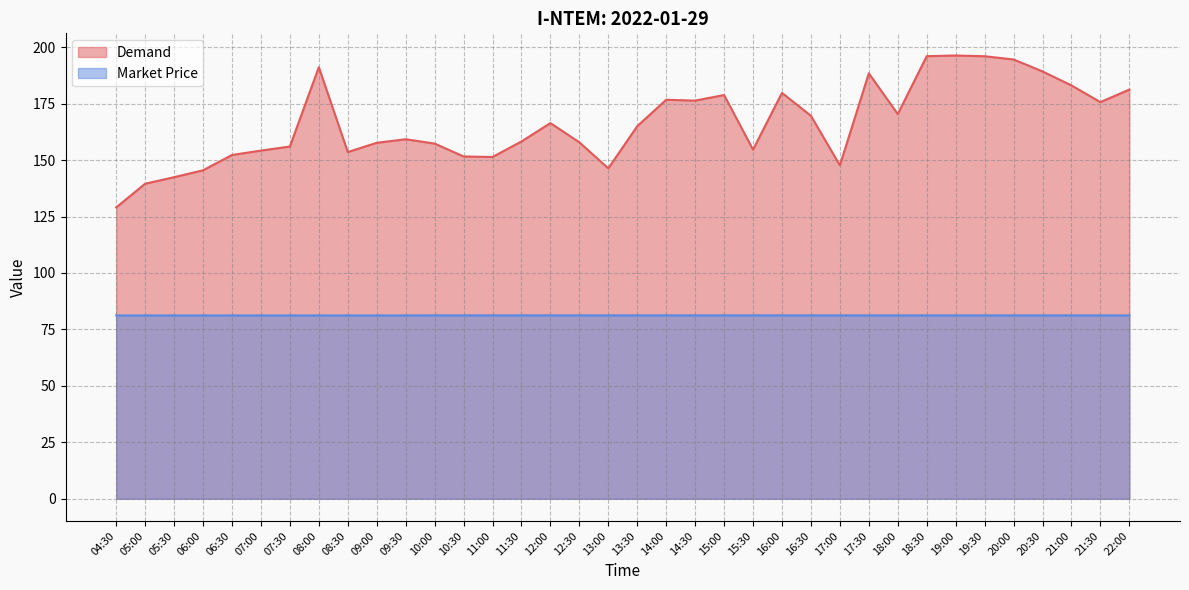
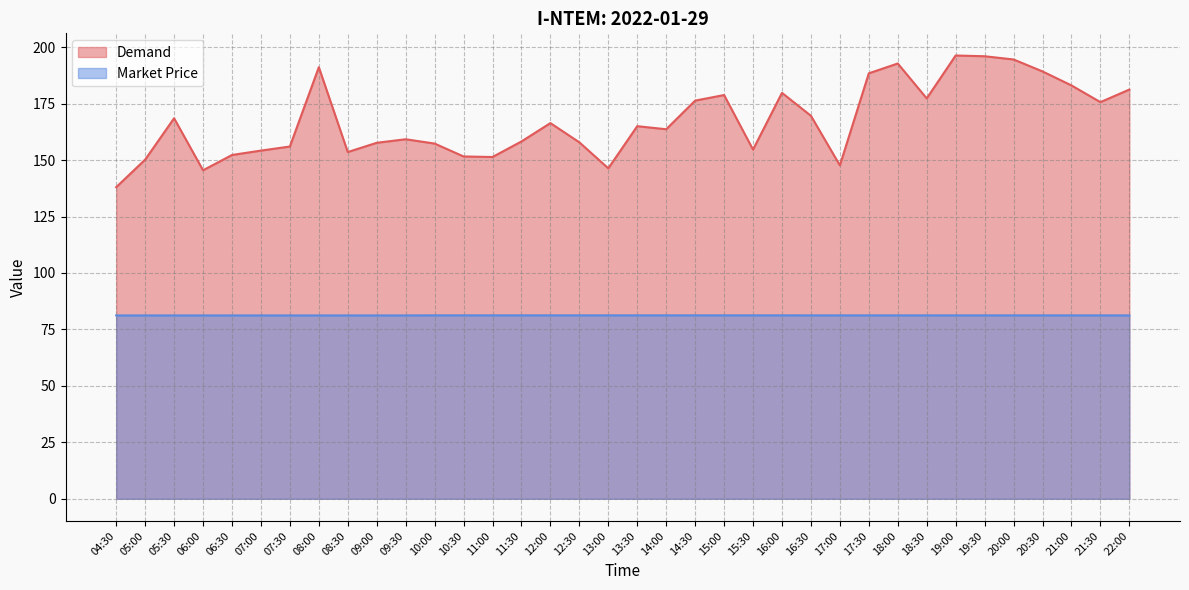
Demand, 04:30: 129 -> 138
Demand, 05:00: 140 -> 150
Demand, 05:30: 142 -> 169
Demand, 14:00: 177 -> 164
Demand, 18:00: 170 -> 193
Demand, 18:30: 196 -> 177
